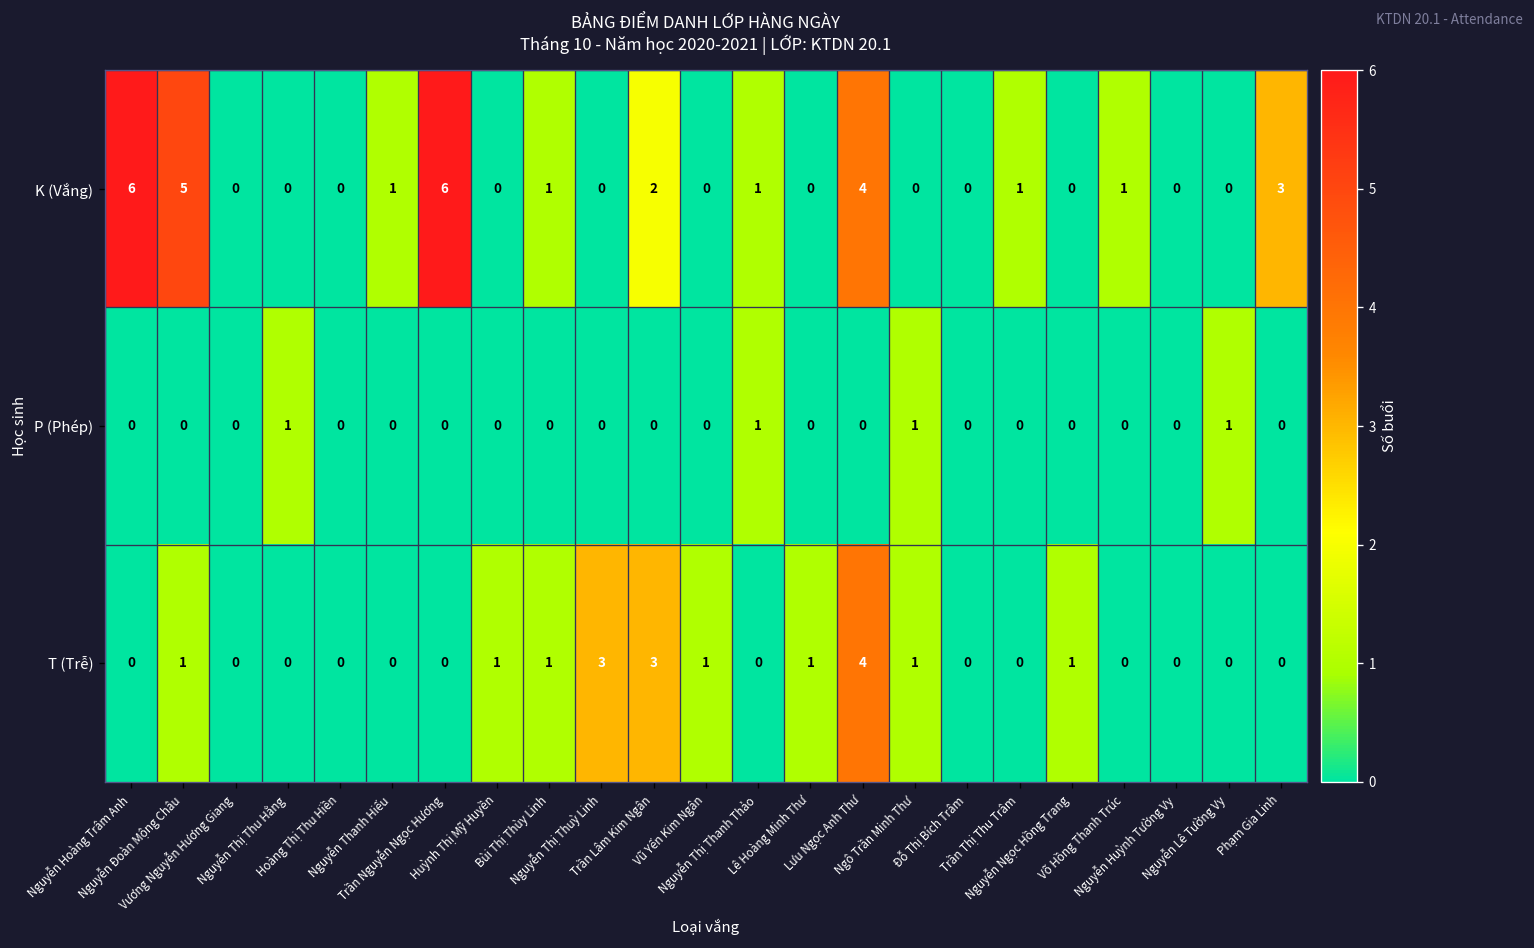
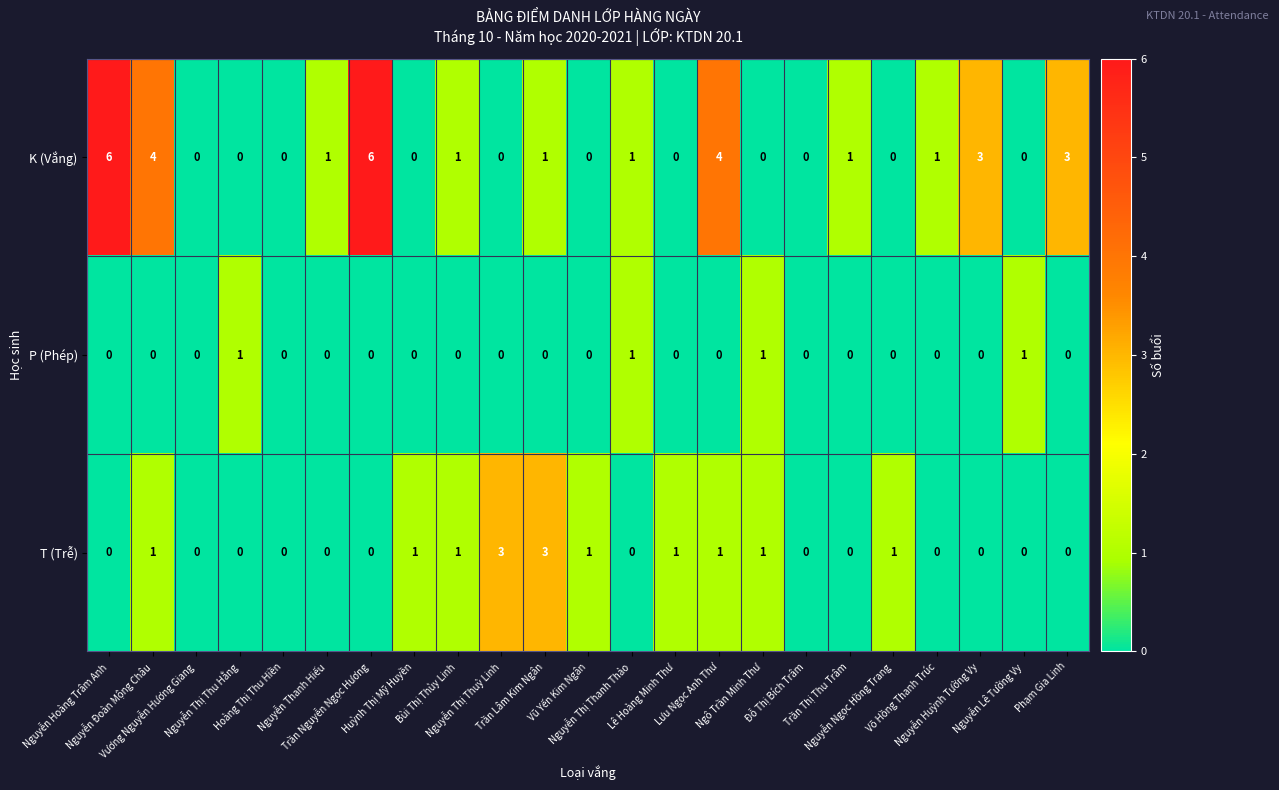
K (Vắng), Nguyễn Đoàn Mộng Châu: 5 -> 4
K (Vắng), Trần Lâm Kim Ngân: 2 -> 1
K (Vắng), Nguyễn Huỳnh Tường Vy: 0 -> 3
T (Trễ), Lưu Ngọc Anh Thư: 4 -> 1
